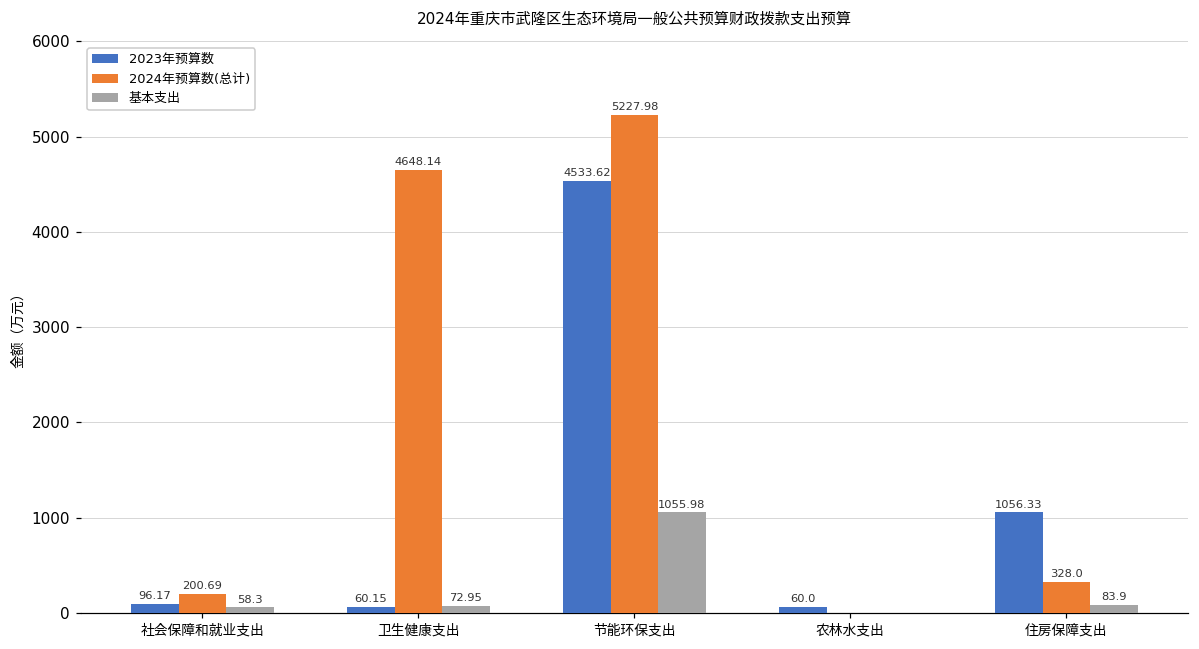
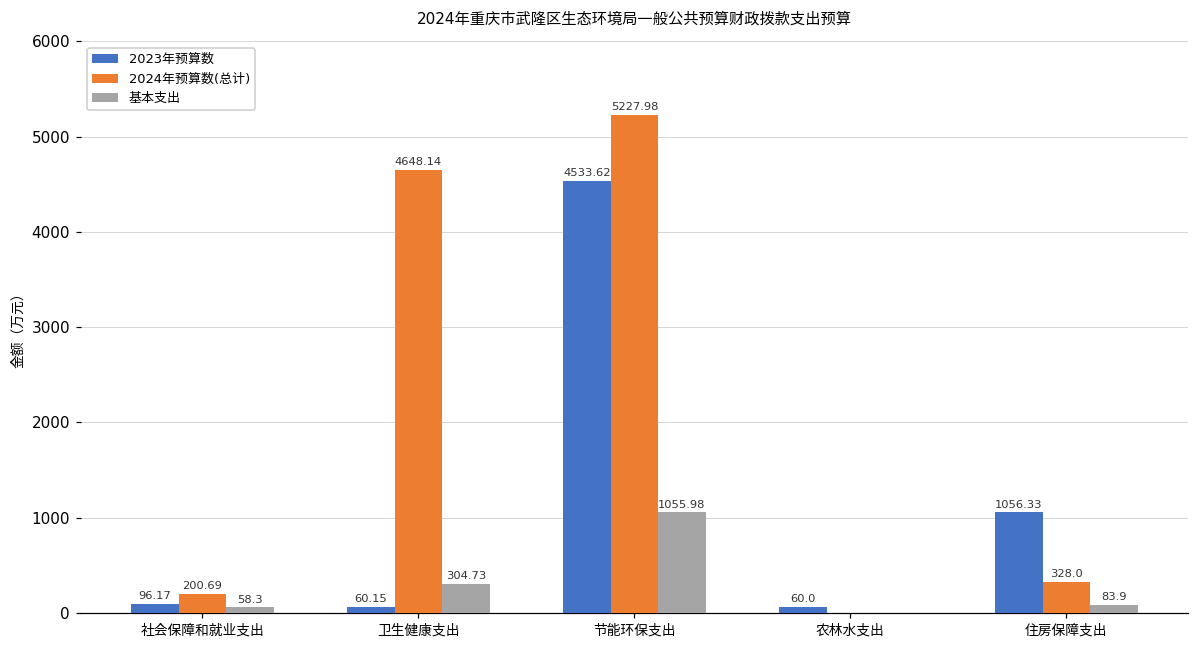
基本支出, 卫生健康支出: 72.95 -> 304.73
